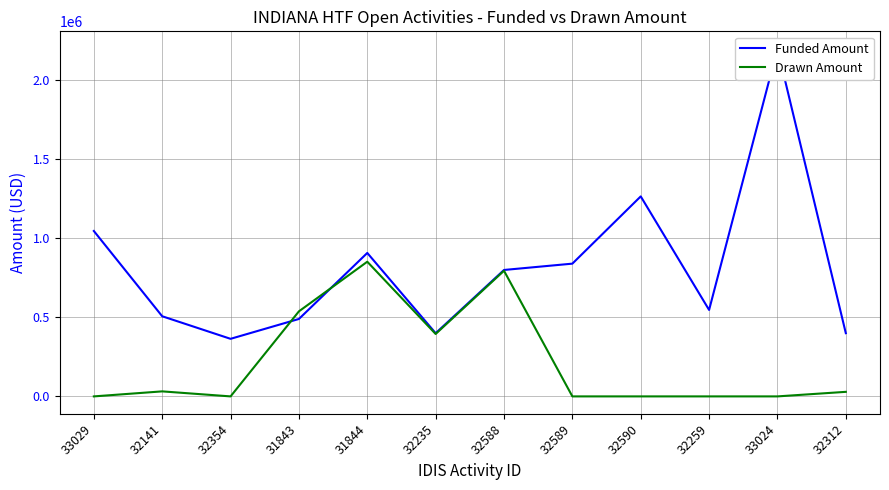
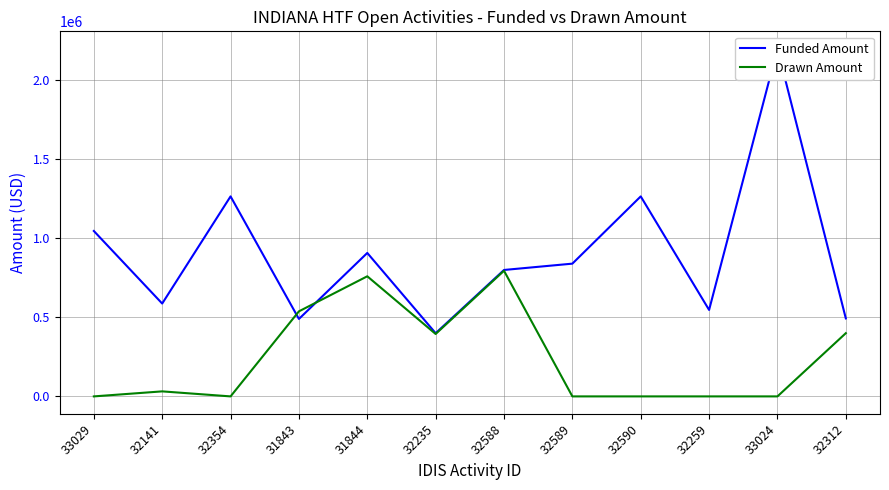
Funded Amount, 32141: 510000 -> 590000
Funded Amount, 32354: 360000 -> 1270000
Drawn Amount, 31844: 850000 -> 760000
Funded Amount, 32312: 400000 -> 490000
Drawn Amount, 32312: 30000 -> 400000
